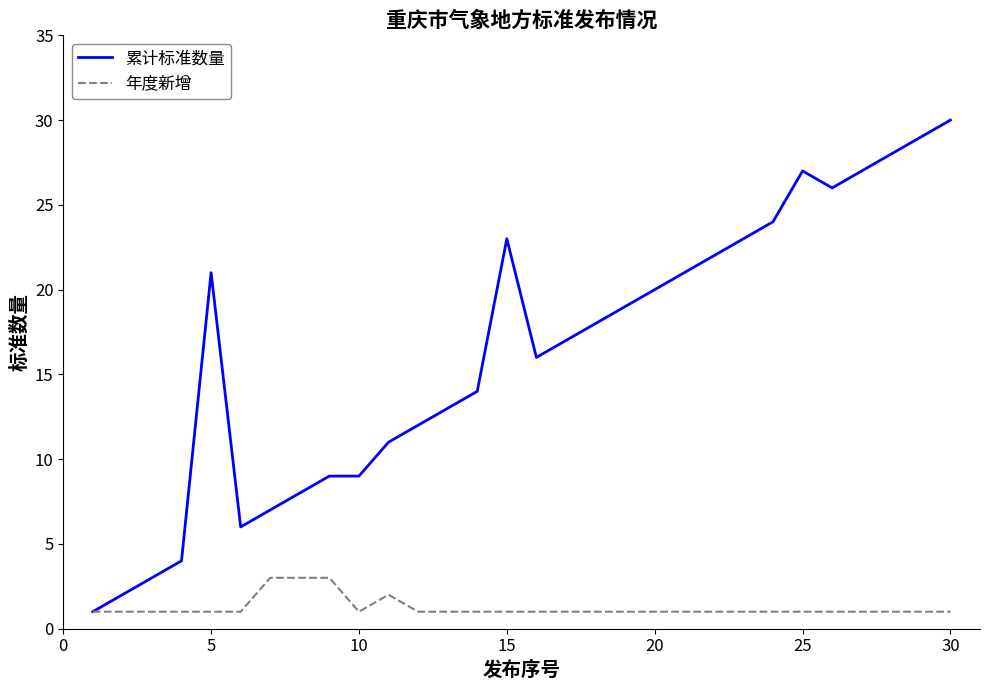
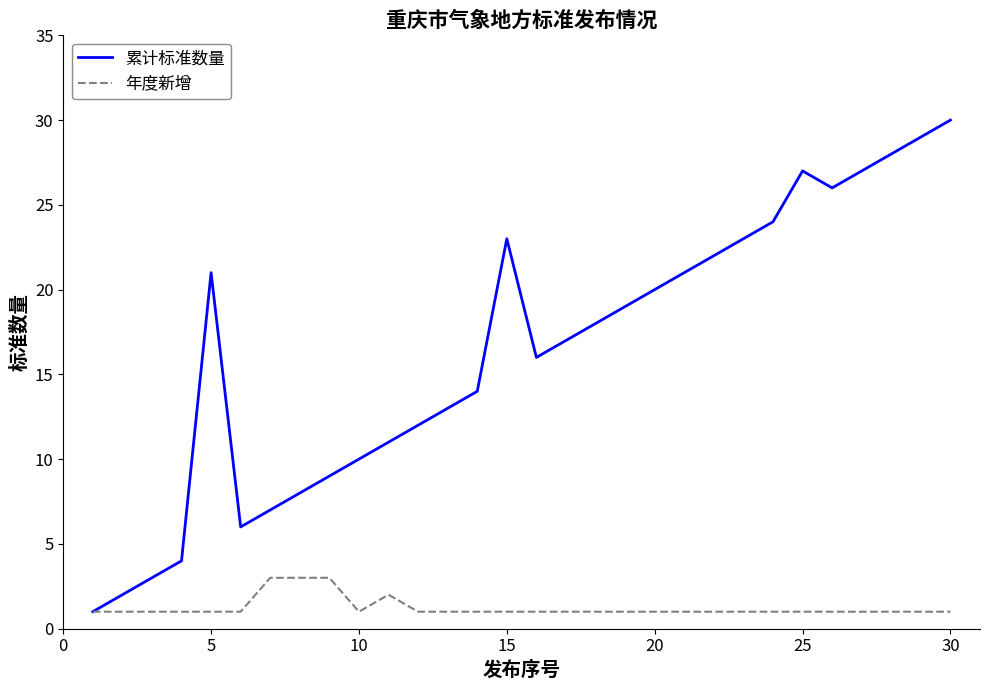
累计标准数量, 10: 9 -> 10
